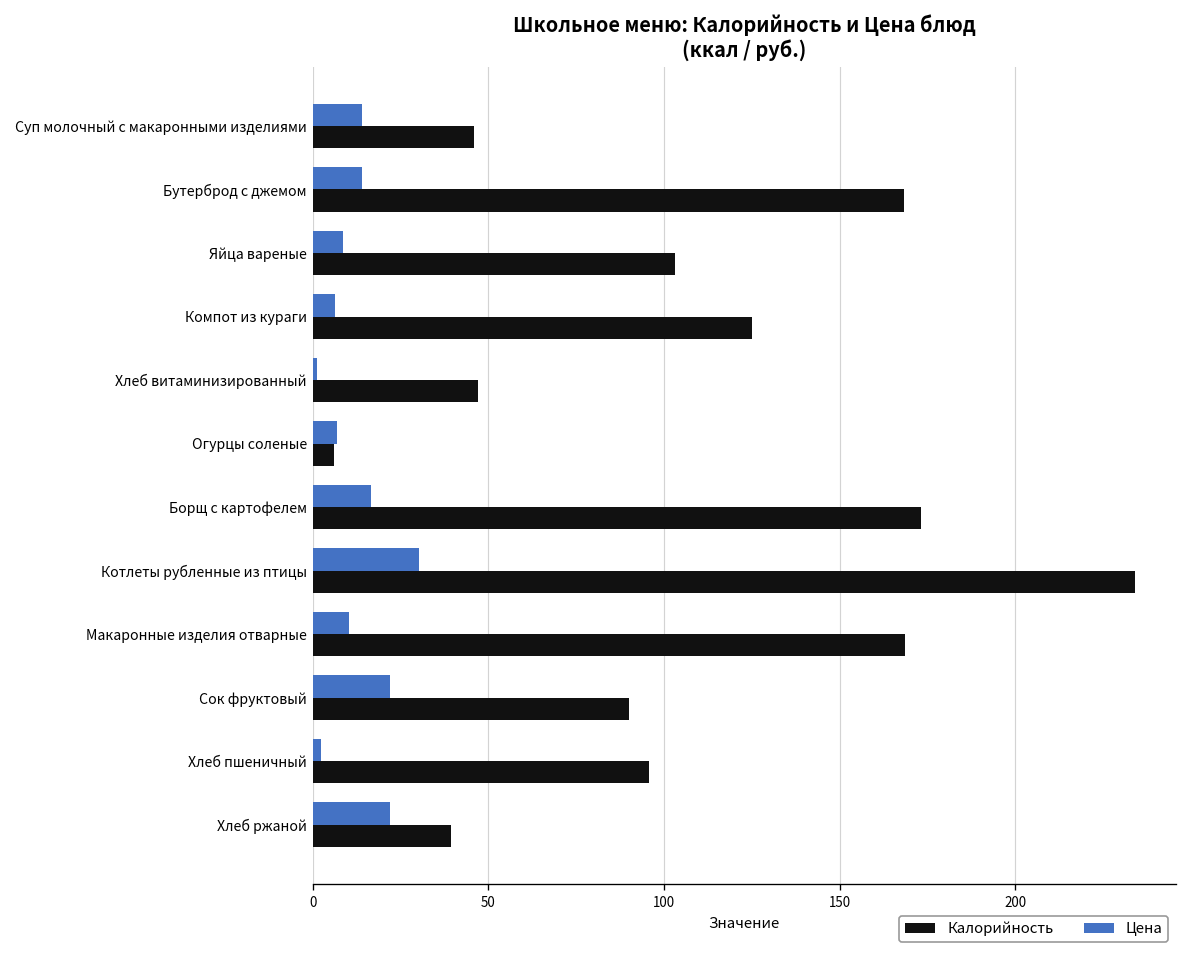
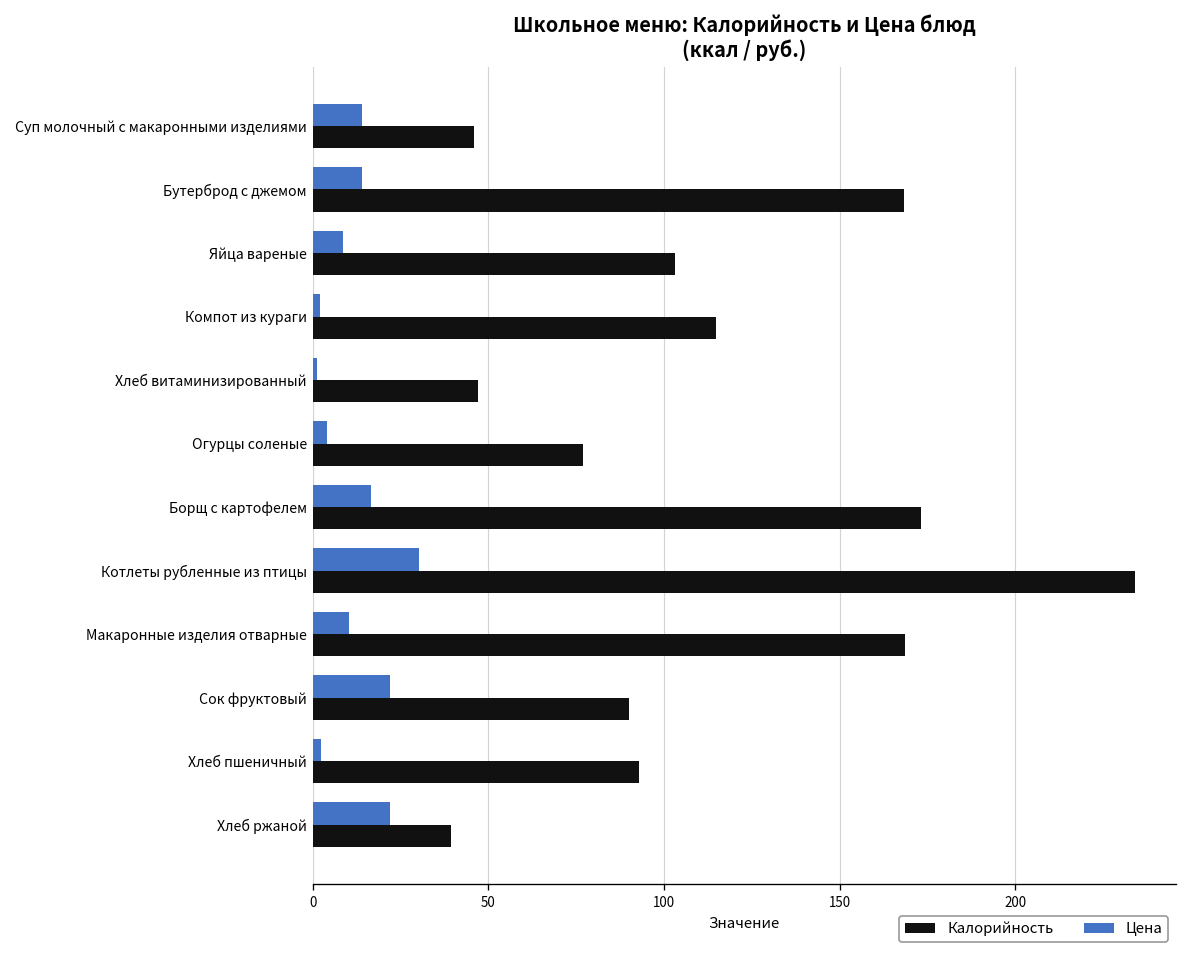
Цена, Компот из кураги: 6 -> 2
Калорийность, Компот из кураги: 125 -> 115
Цена, Огурцы соленые: 7 -> 4
Калорийность, Огурцы соленые: 6 -> 77
Калорийность, Хлеб пшеничный: 96 -> 93
